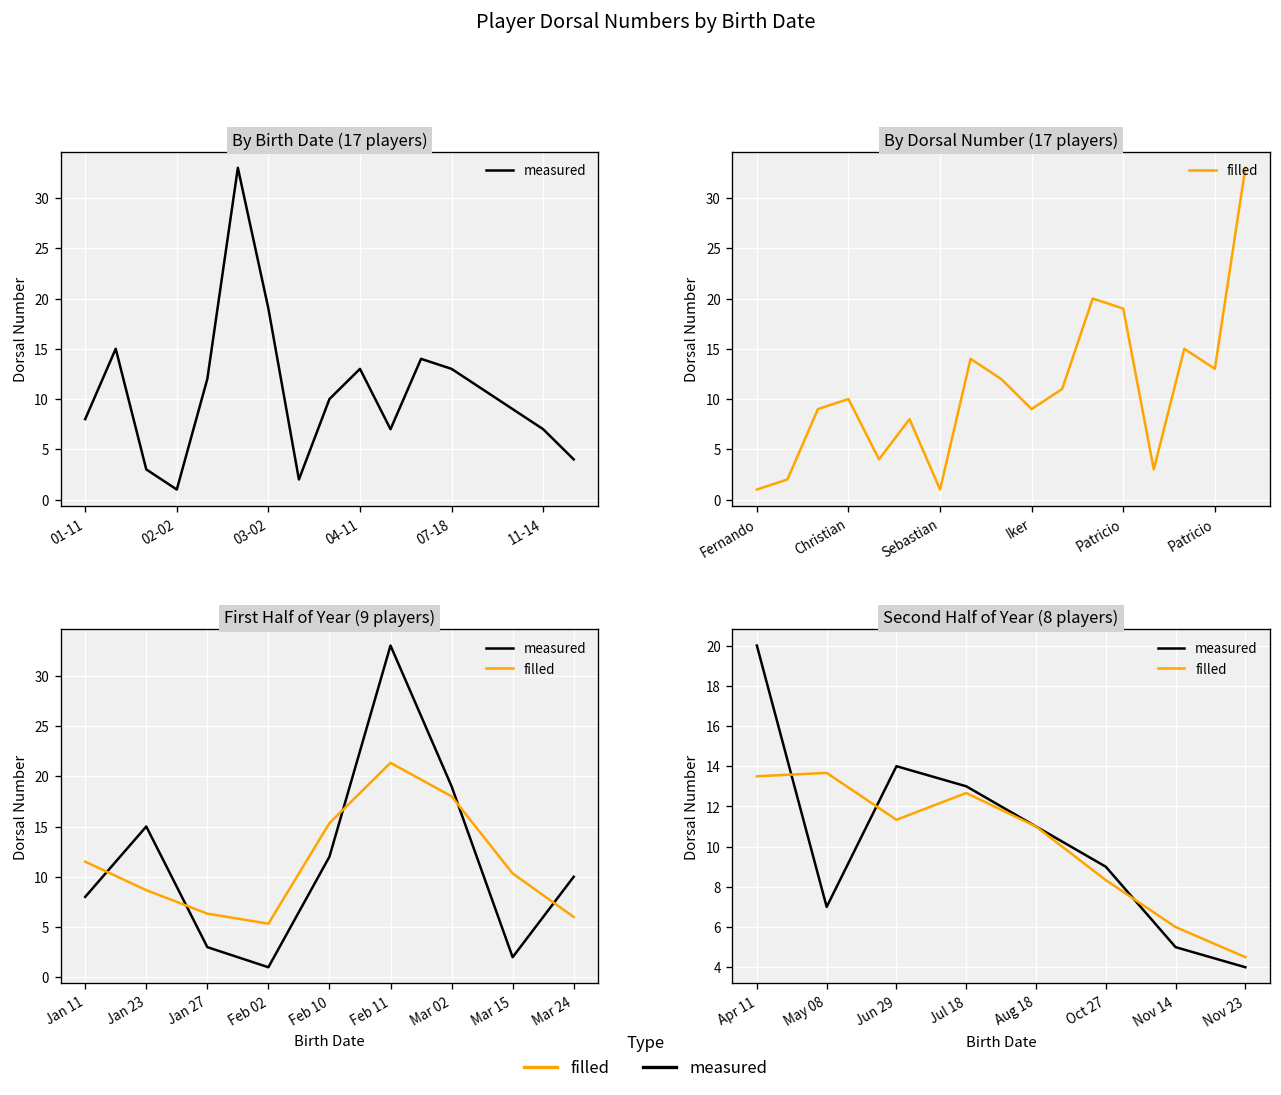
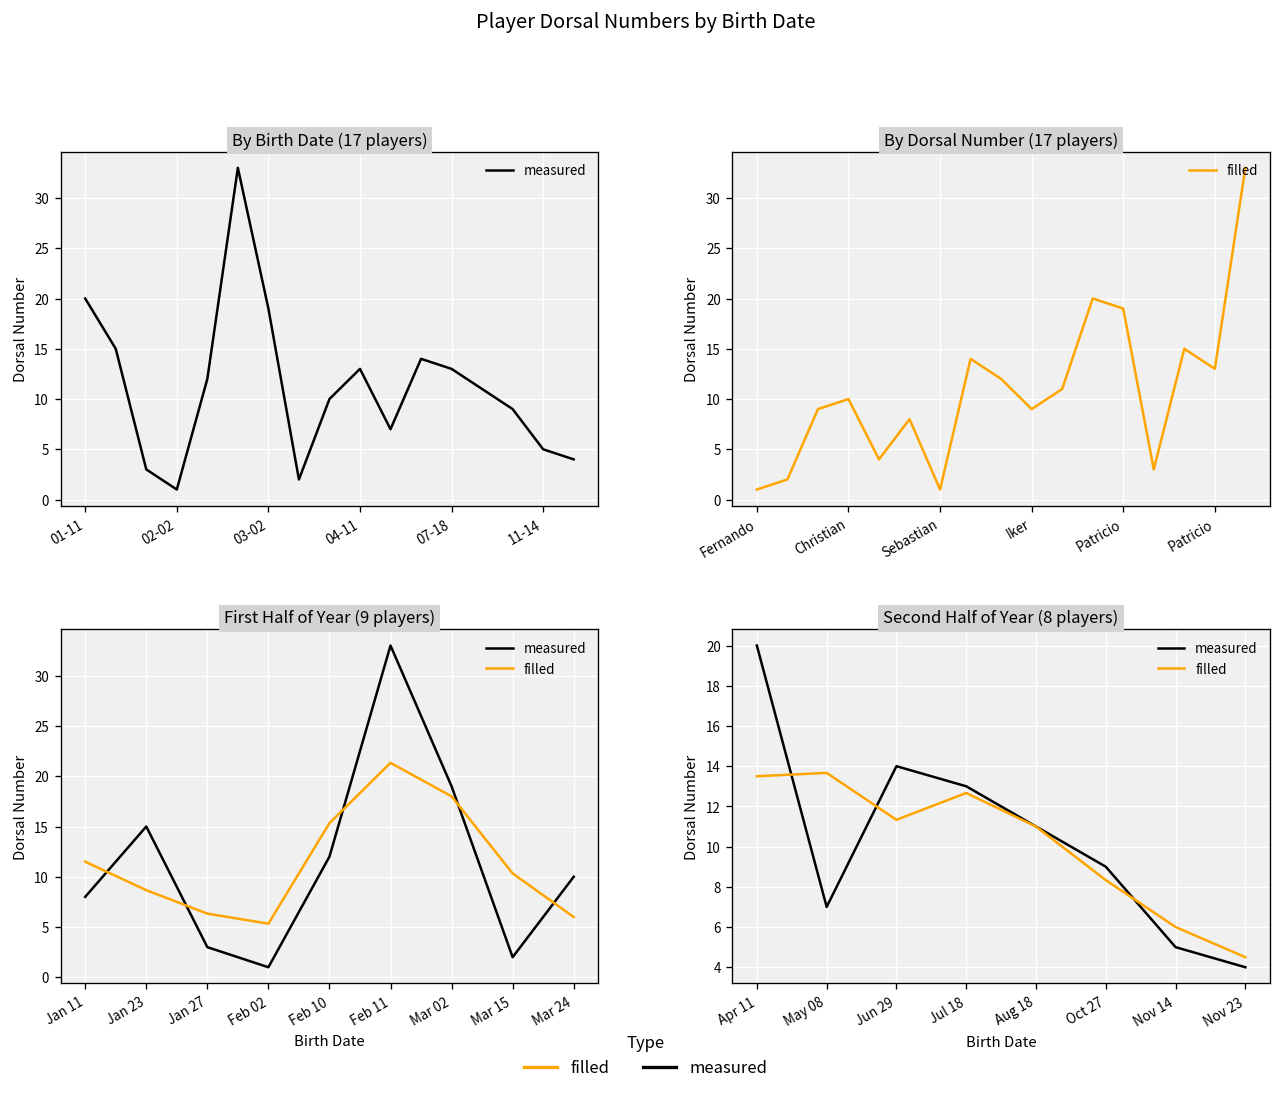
By Birth Date (17 players), 01-11: 8 -> 20
By Birth Date (17 players), 11-14: 7 -> 5
